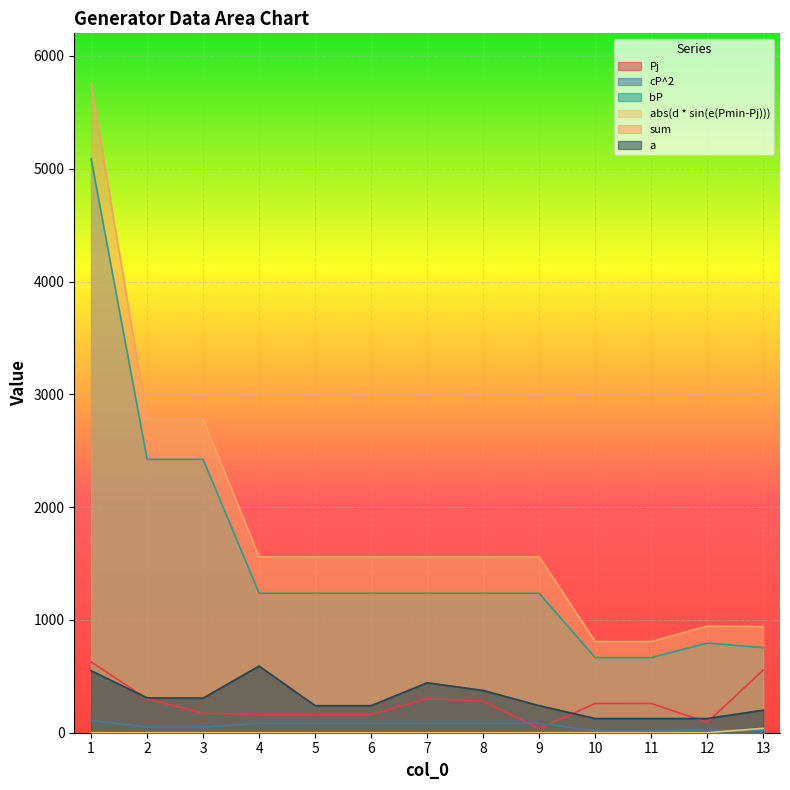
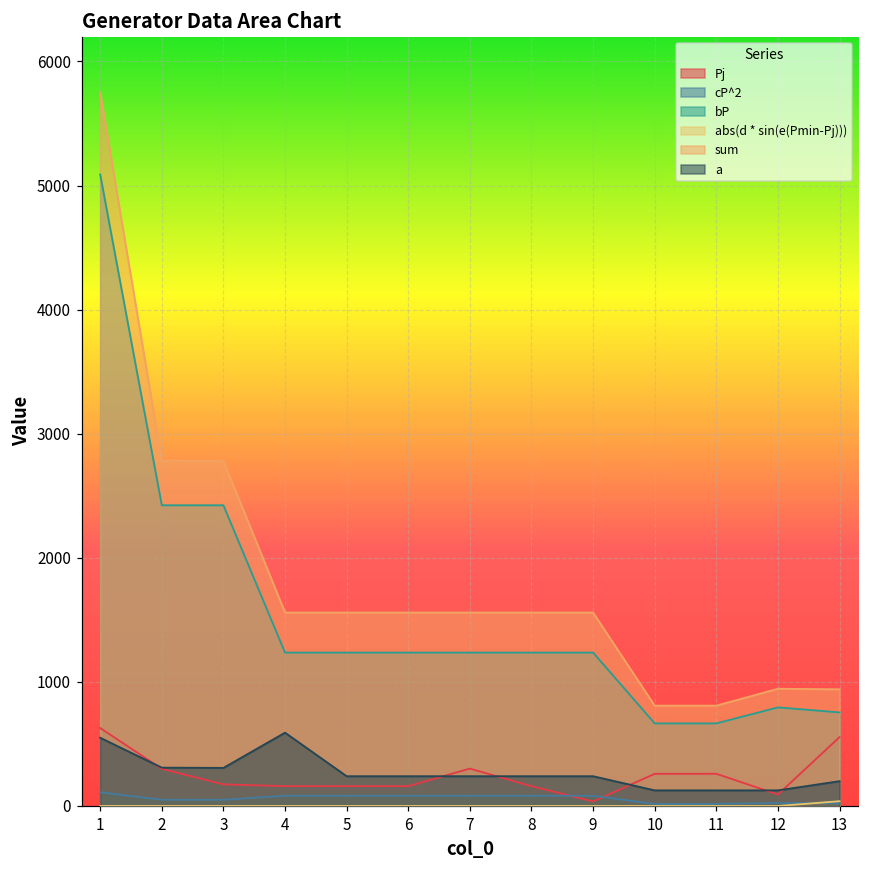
a, 7: 440 -> 240
Pj, 8: 280 -> 160
a, 8: 380 -> 240
